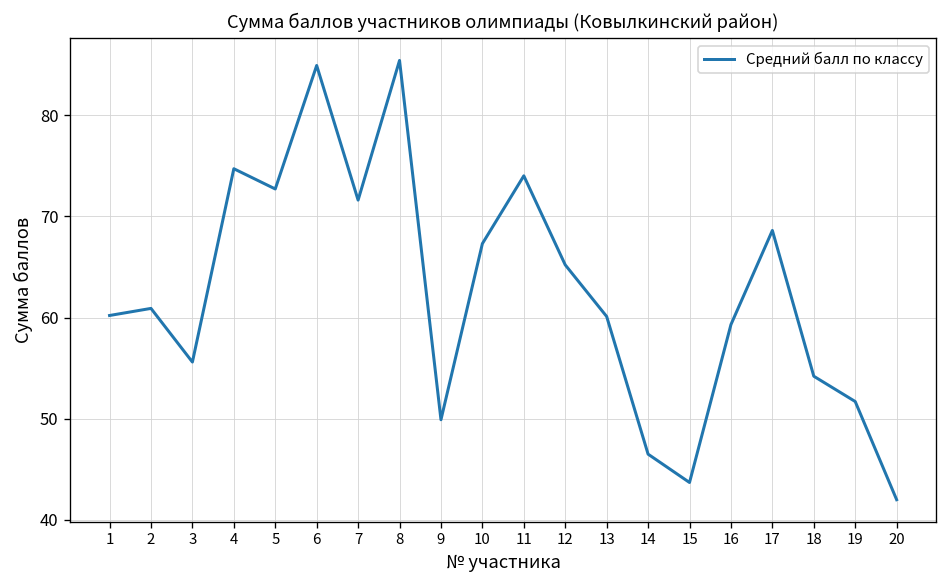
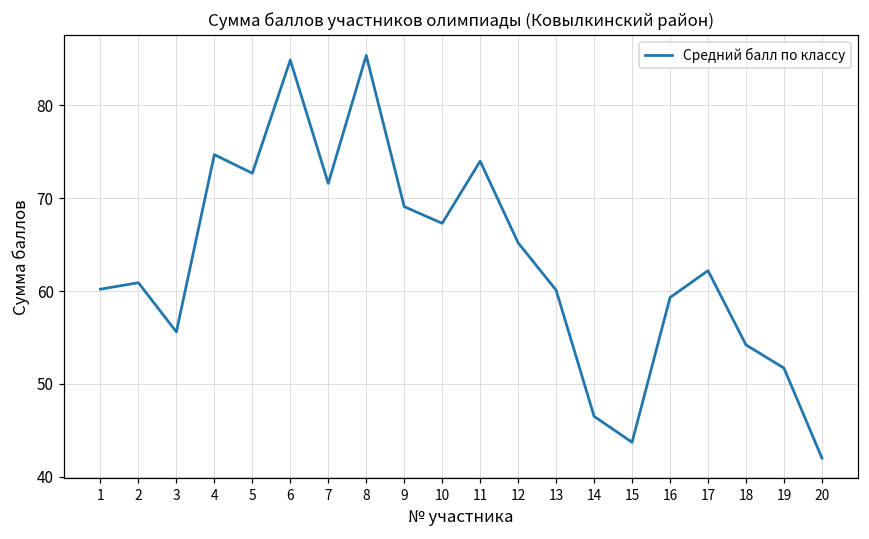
9: 50 -> 69
17: 69 -> 62
